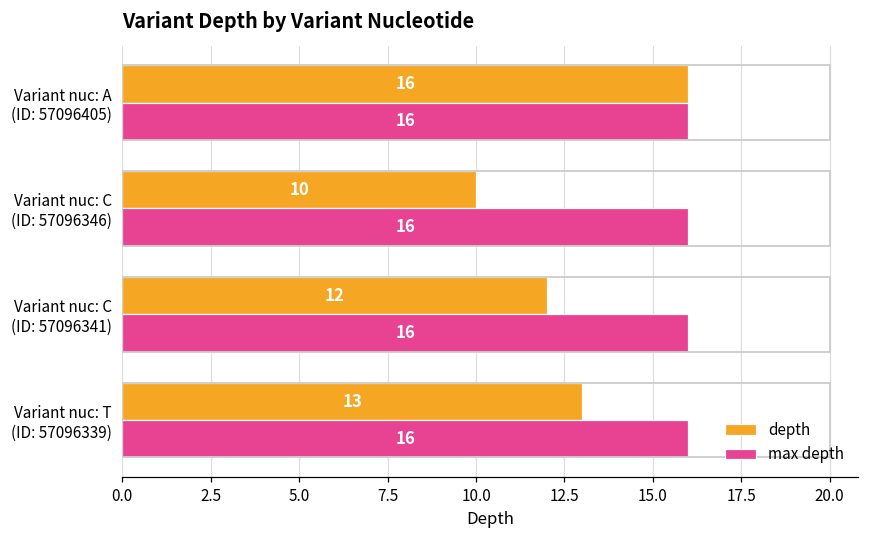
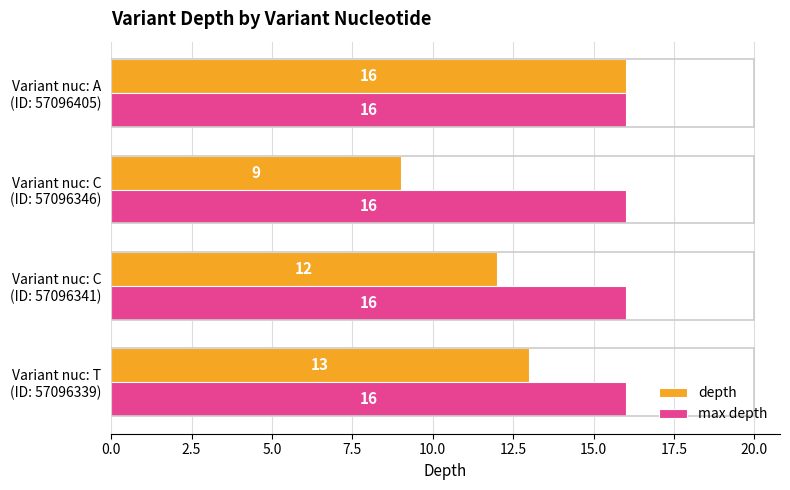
depth, Variant nuc: C (ID: 57096346): 10 -> 9
